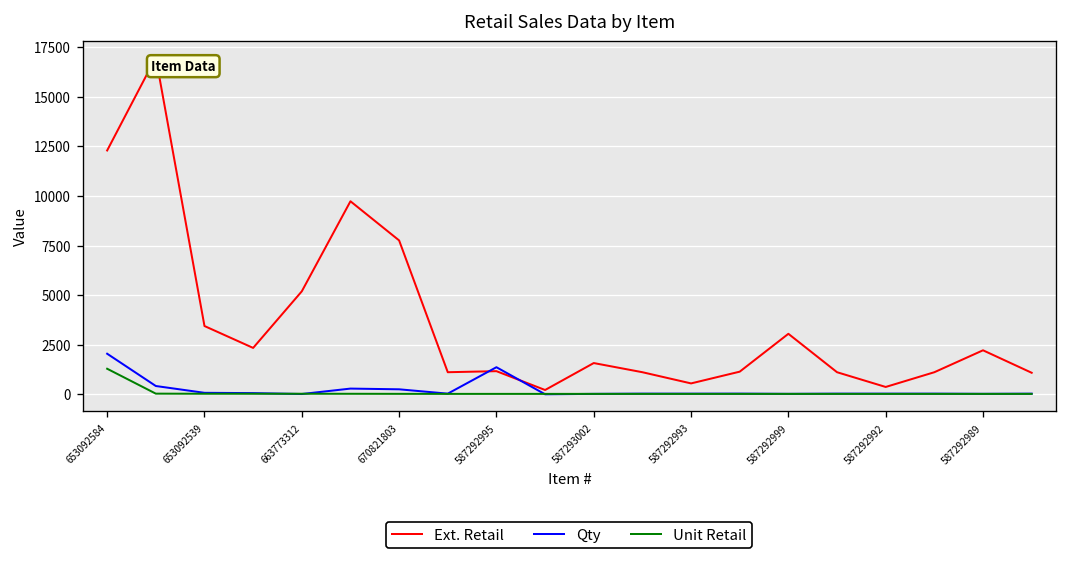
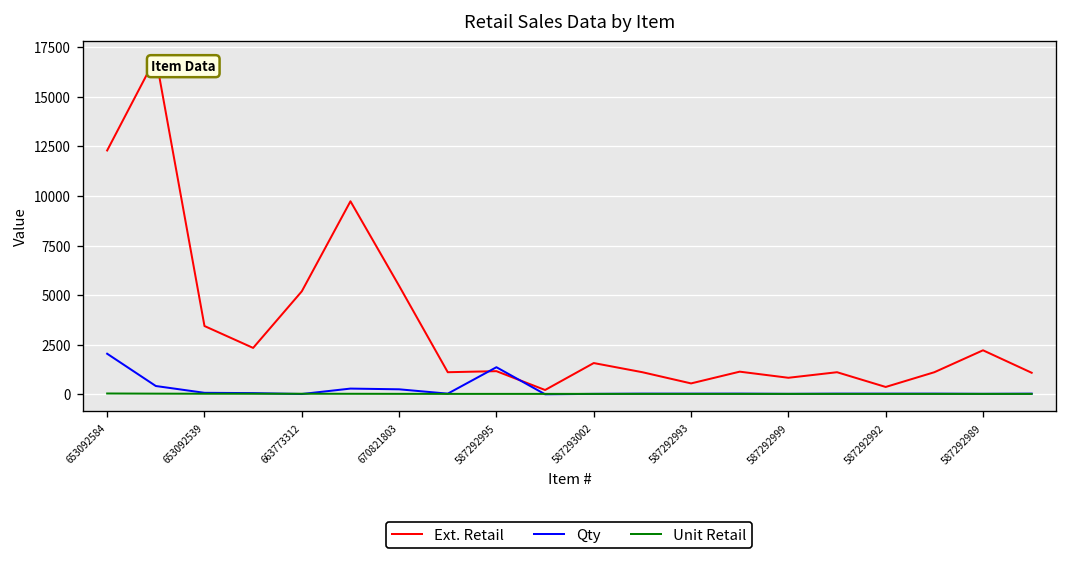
Unit Retail, 653092584: 1300 -> 0
Ext. Retail, 670821803: 7800 -> 5500
Ext. Retail, 587292999: 3100 -> 800
